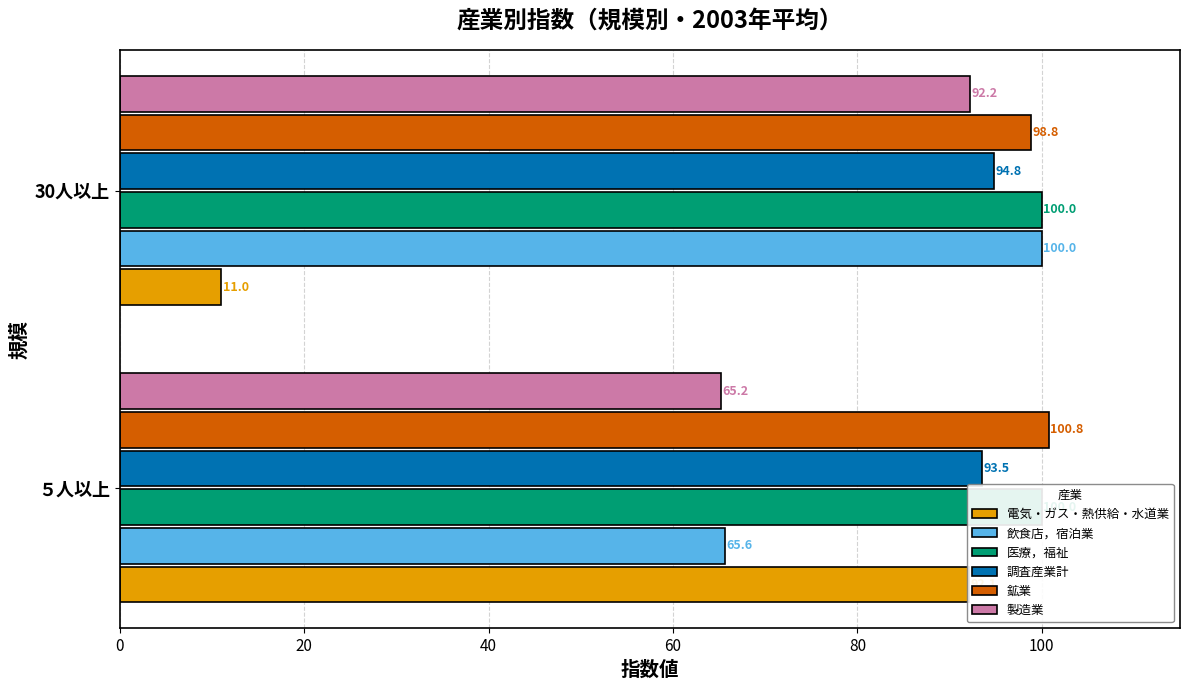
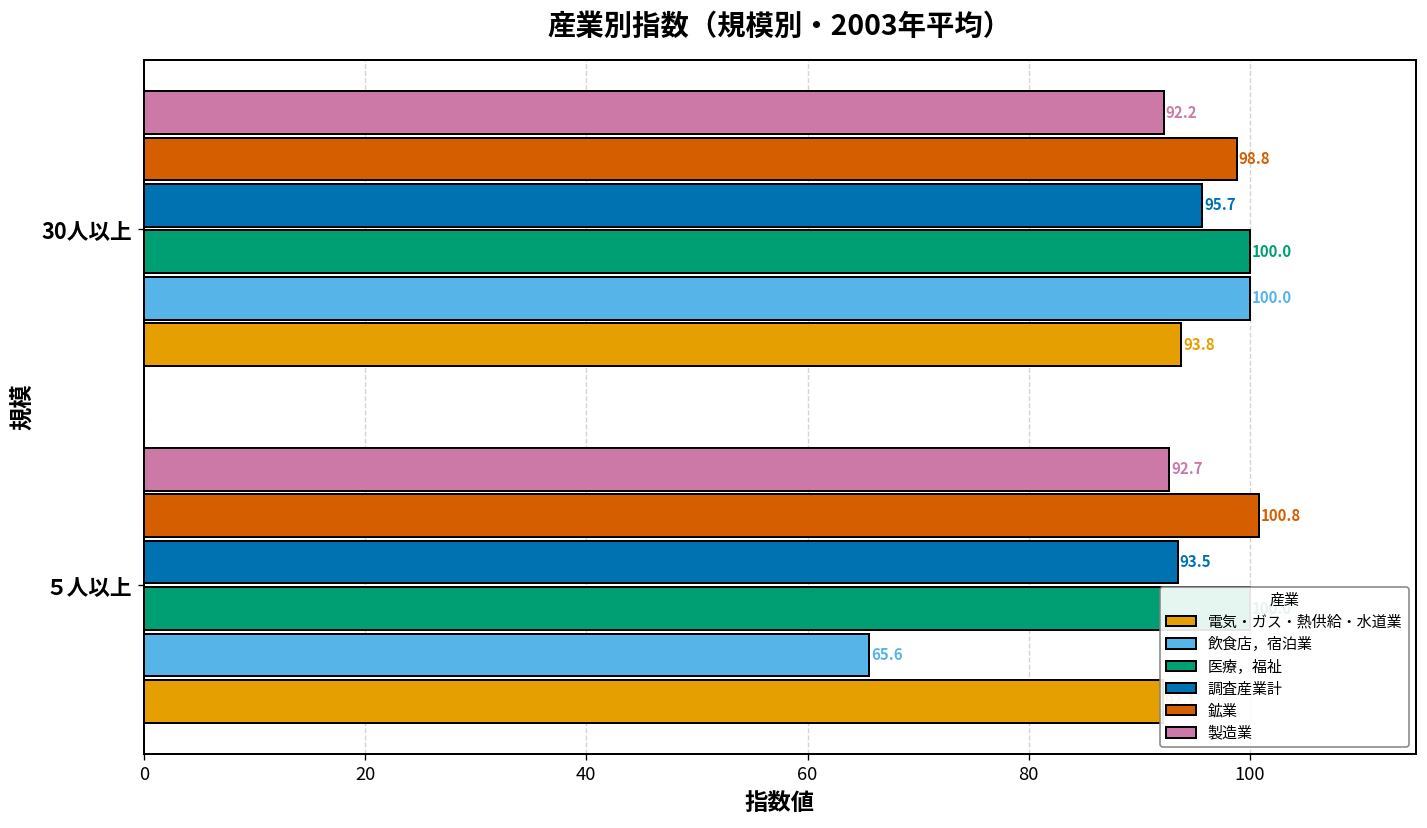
調査産業計, 30人以上: 94.8 -> 95.7
電気・ガス・熱供給・水道業, 30人以上: 11.0 -> 93.8
製造業, ５人以上: 65.2 -> 92.7
